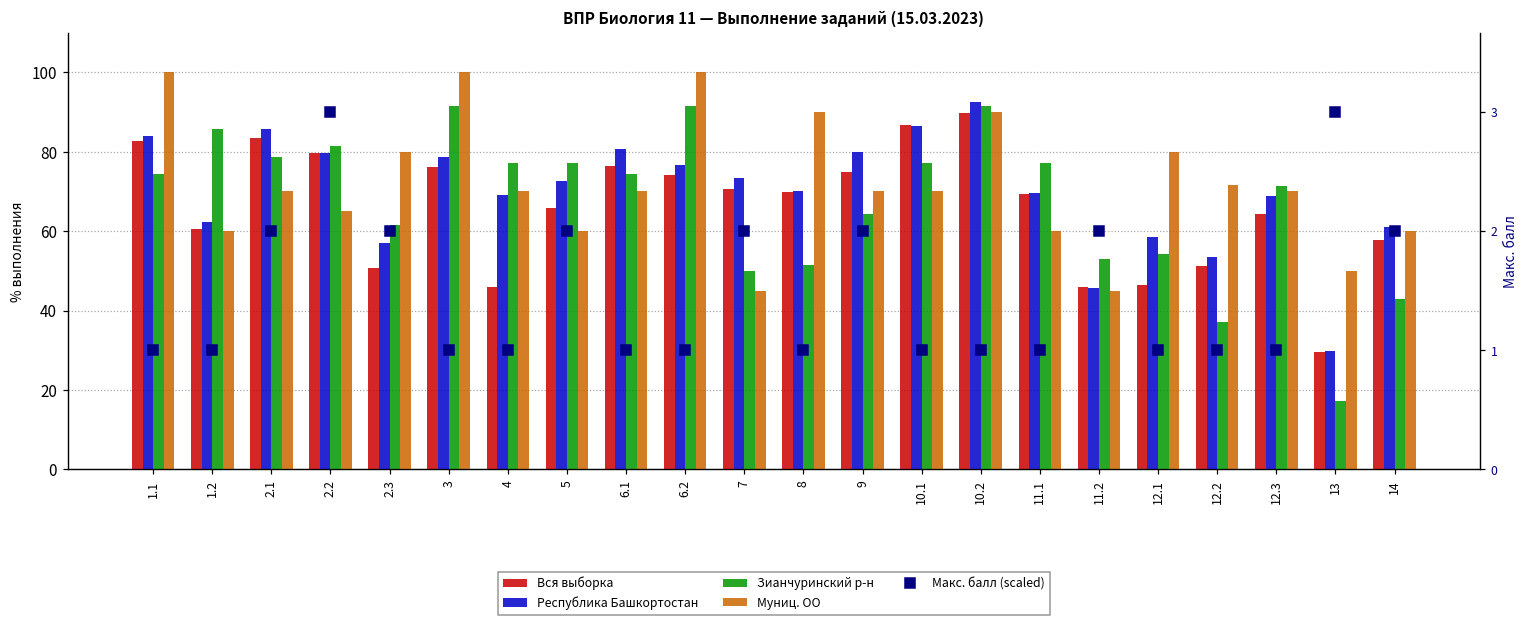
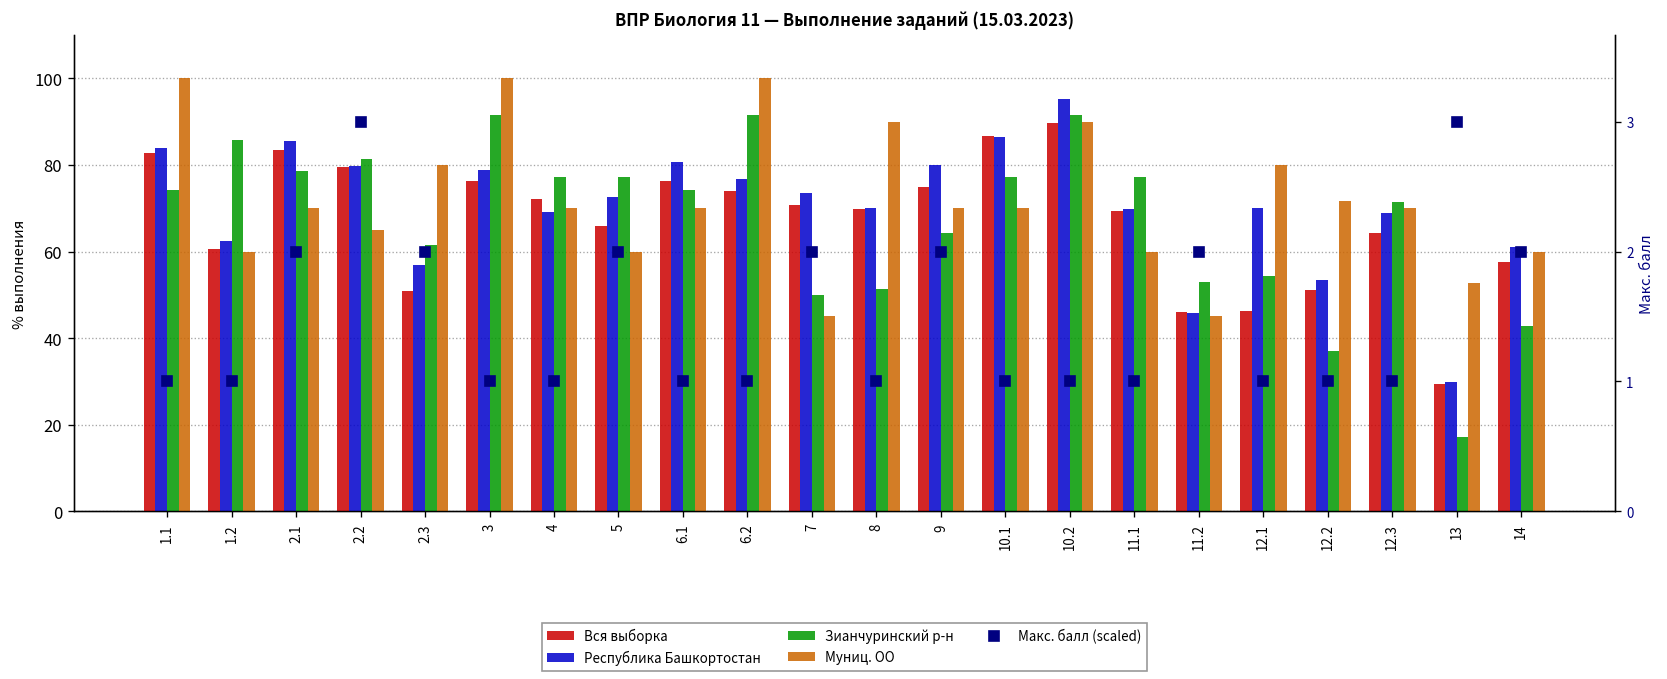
Вся выборка, 4: 46 -> 72
Республика Башкортостан, 10.2: 92 -> 95
Республика Башкортостан, 12.1: 59 -> 70
Муниц. ОО, 13: 50 -> 53
